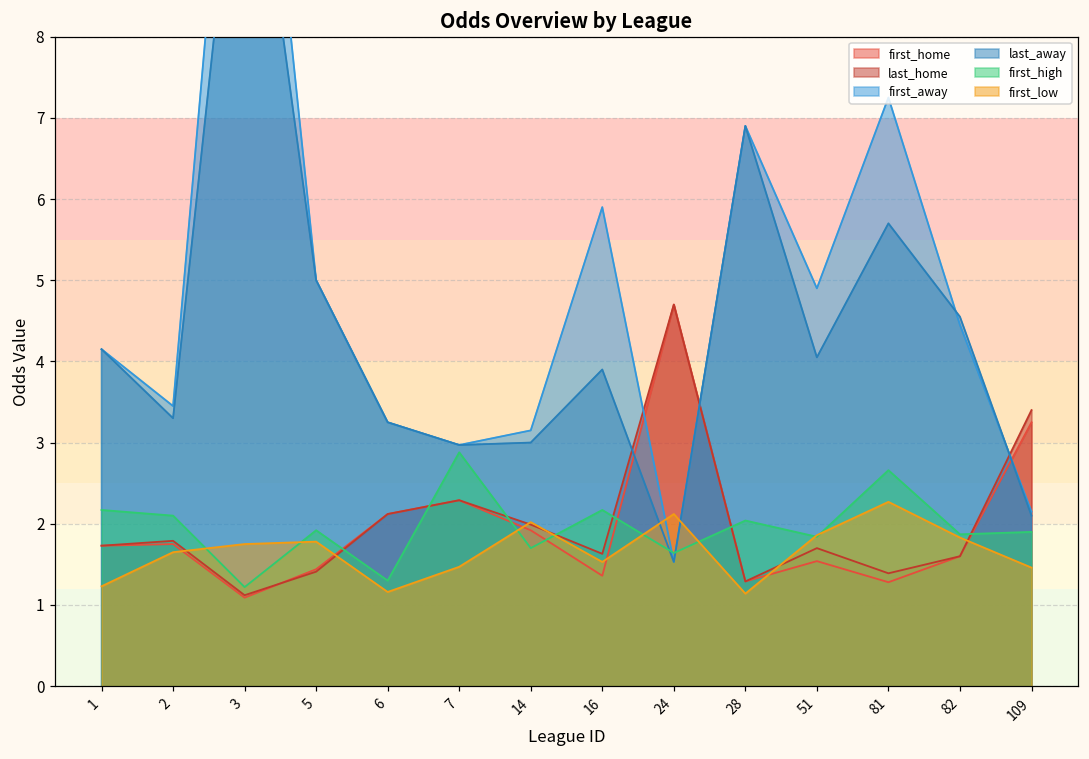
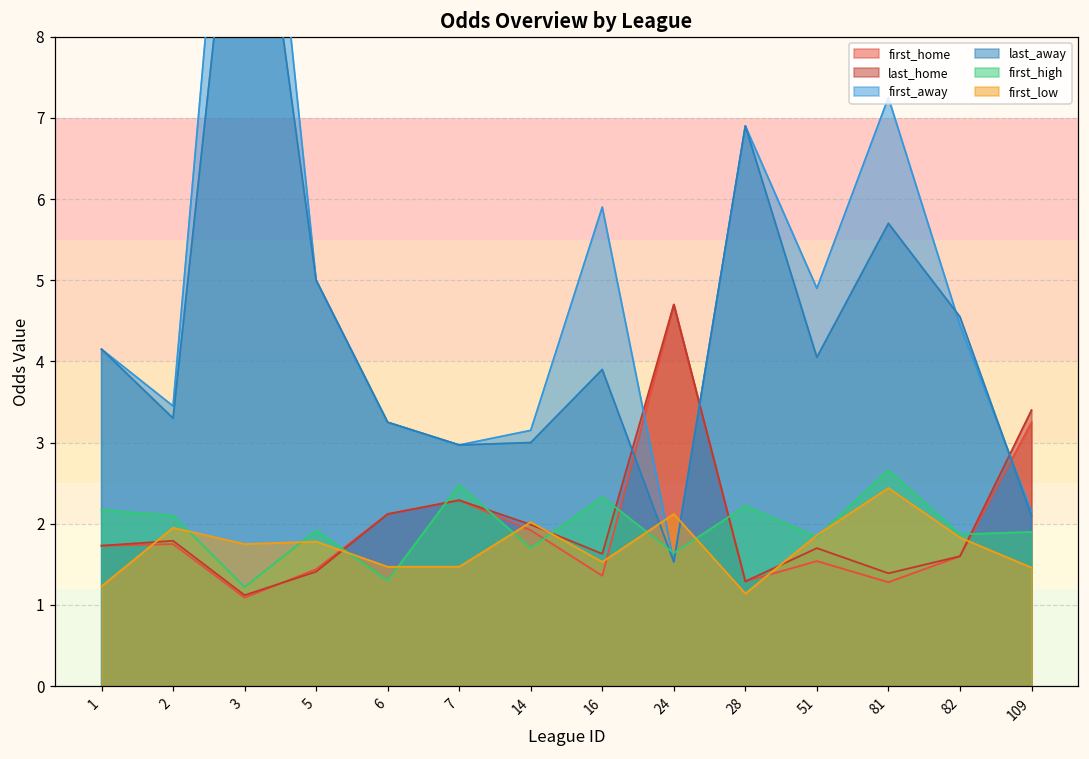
first_low, 2: 1.7 -> 2.0
first_low, 6: 1.2 -> 1.5
first_high, 7: 2.9 -> 2.5
first_high, 16: 2.2 -> 2.3
first_high, 28: 2.0 -> 2.2
first_low, 81: 2.3 -> 2.4
